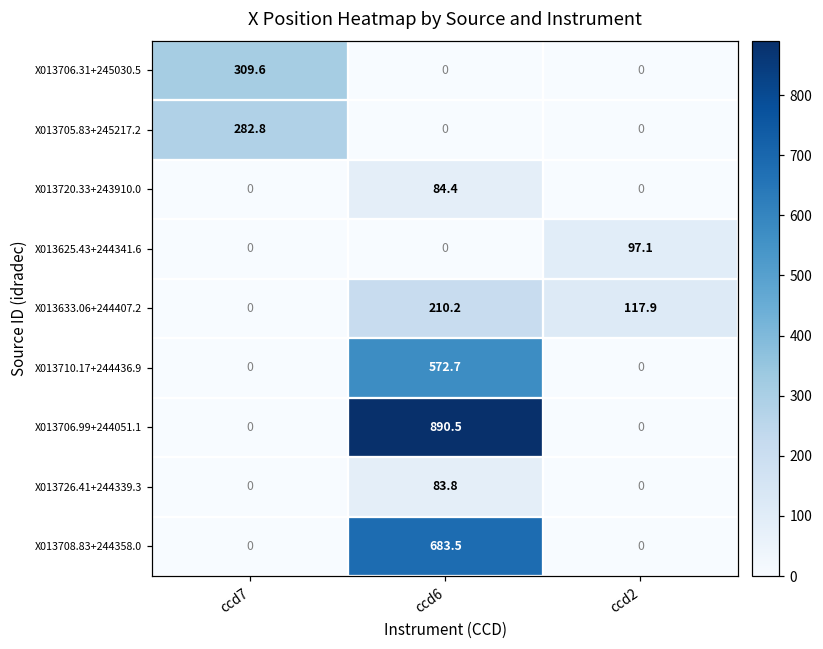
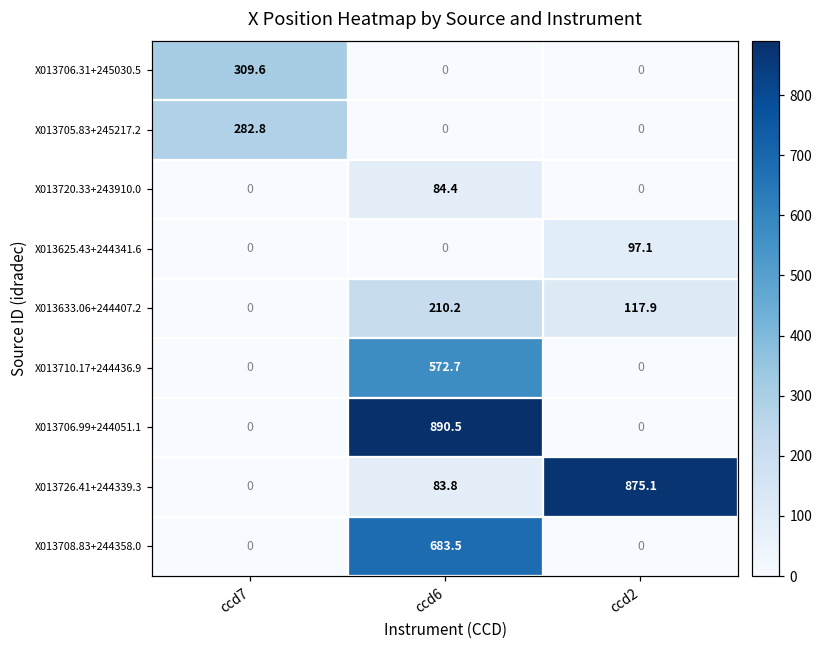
X013726.41+244339.3, ccd2: 0 -> 875.1
